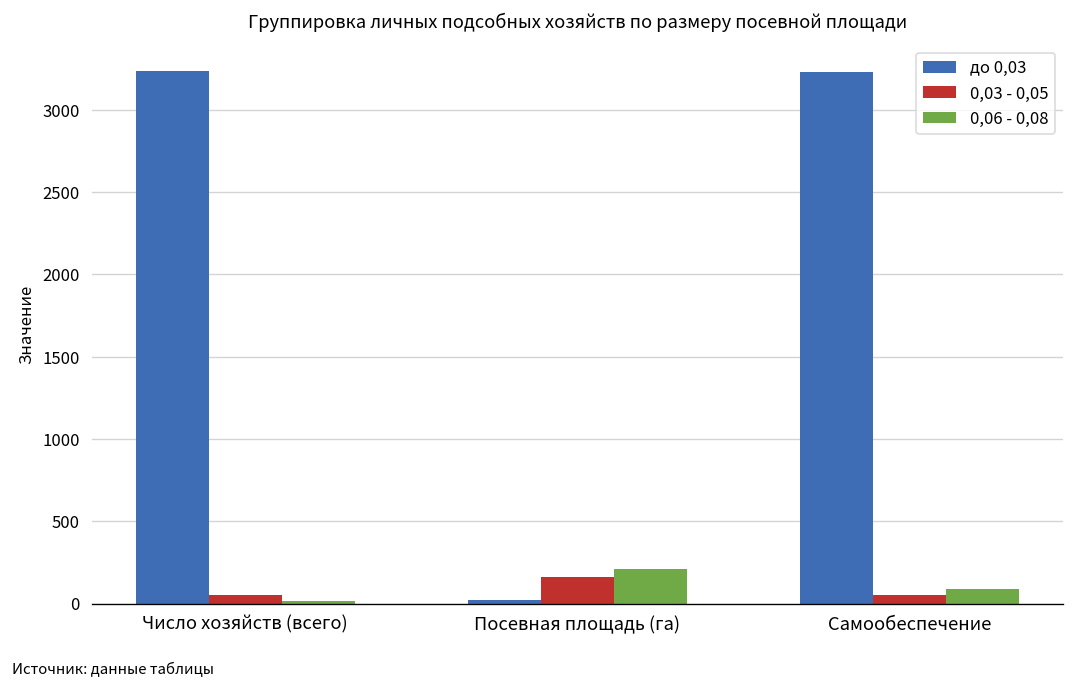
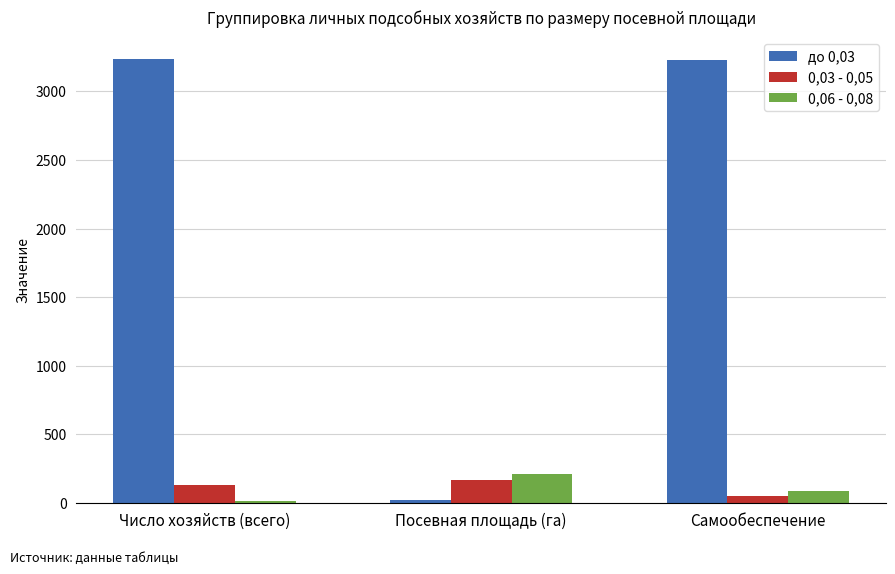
0,03 - 0,05, Число хозяйств (всего): 50 -> 130
